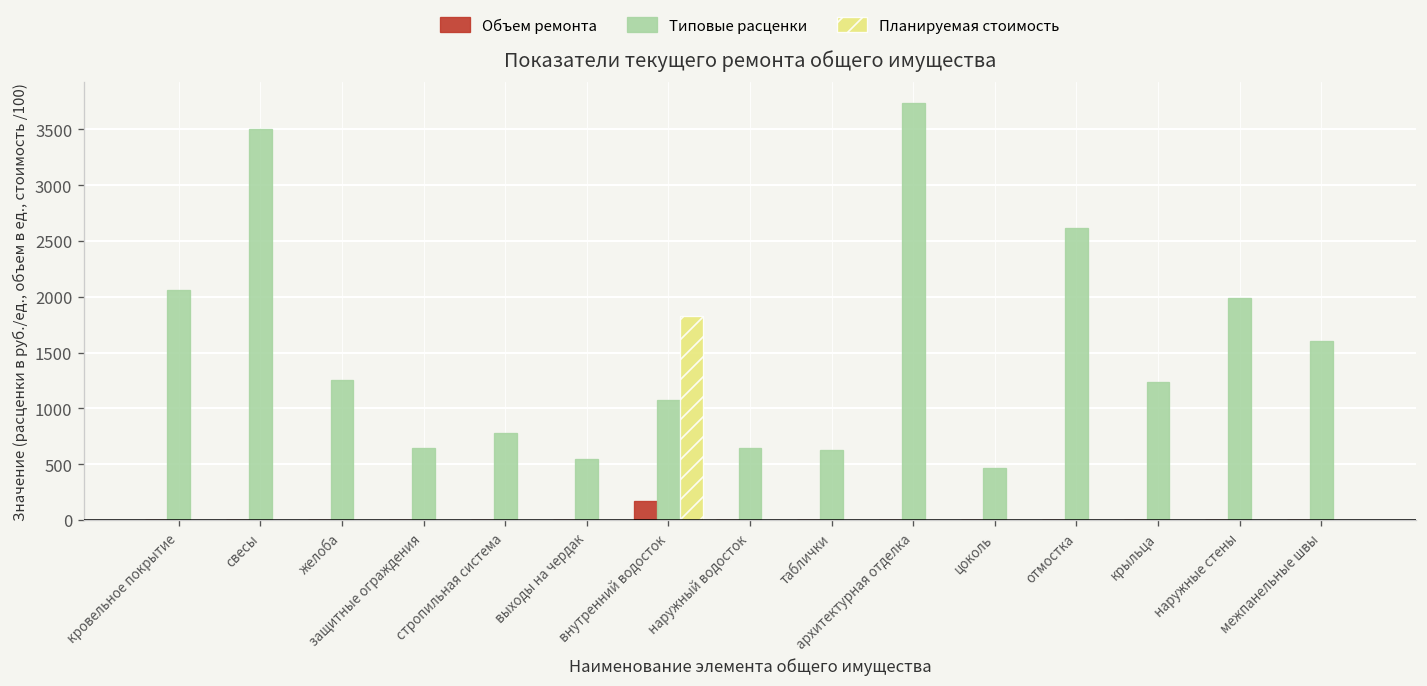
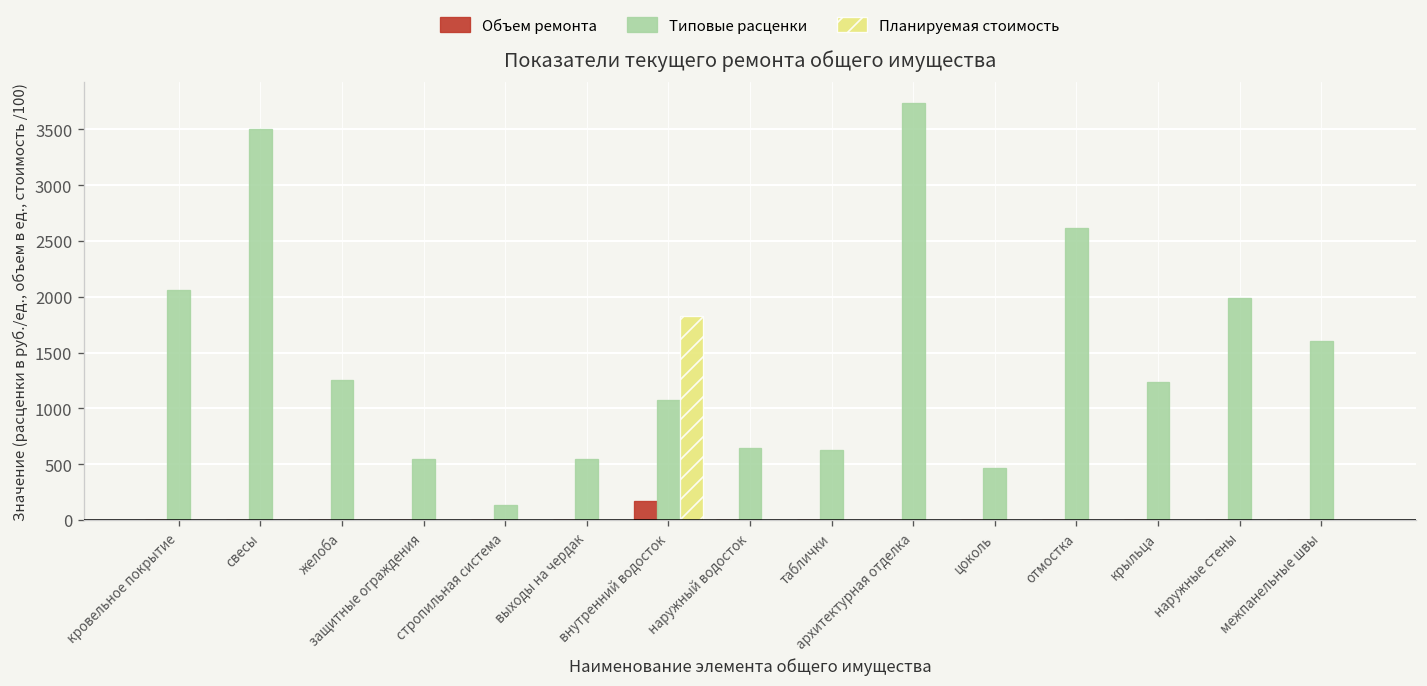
Типовые расценки, защитные ограждения: 600 -> 500
Типовые расценки, стропильная система: 800 -> 100
